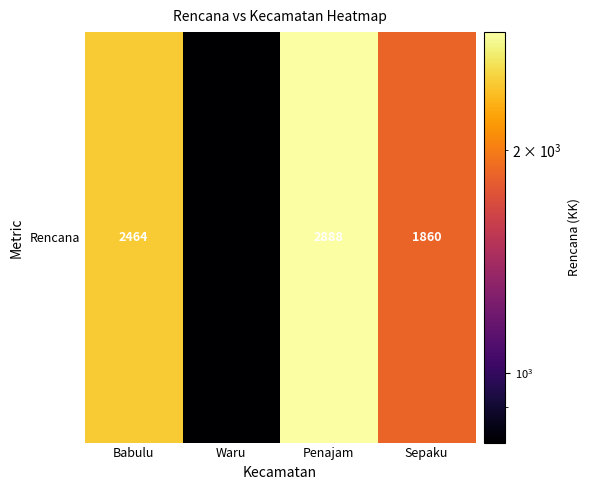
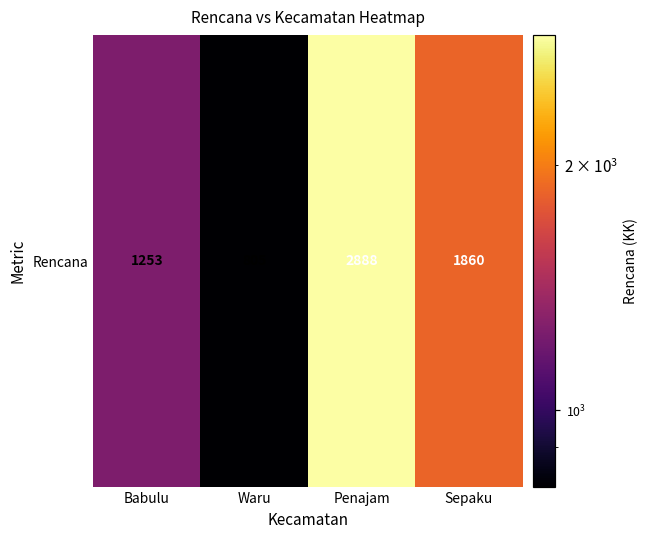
Rencana, Babulu: 2464 -> 1253
